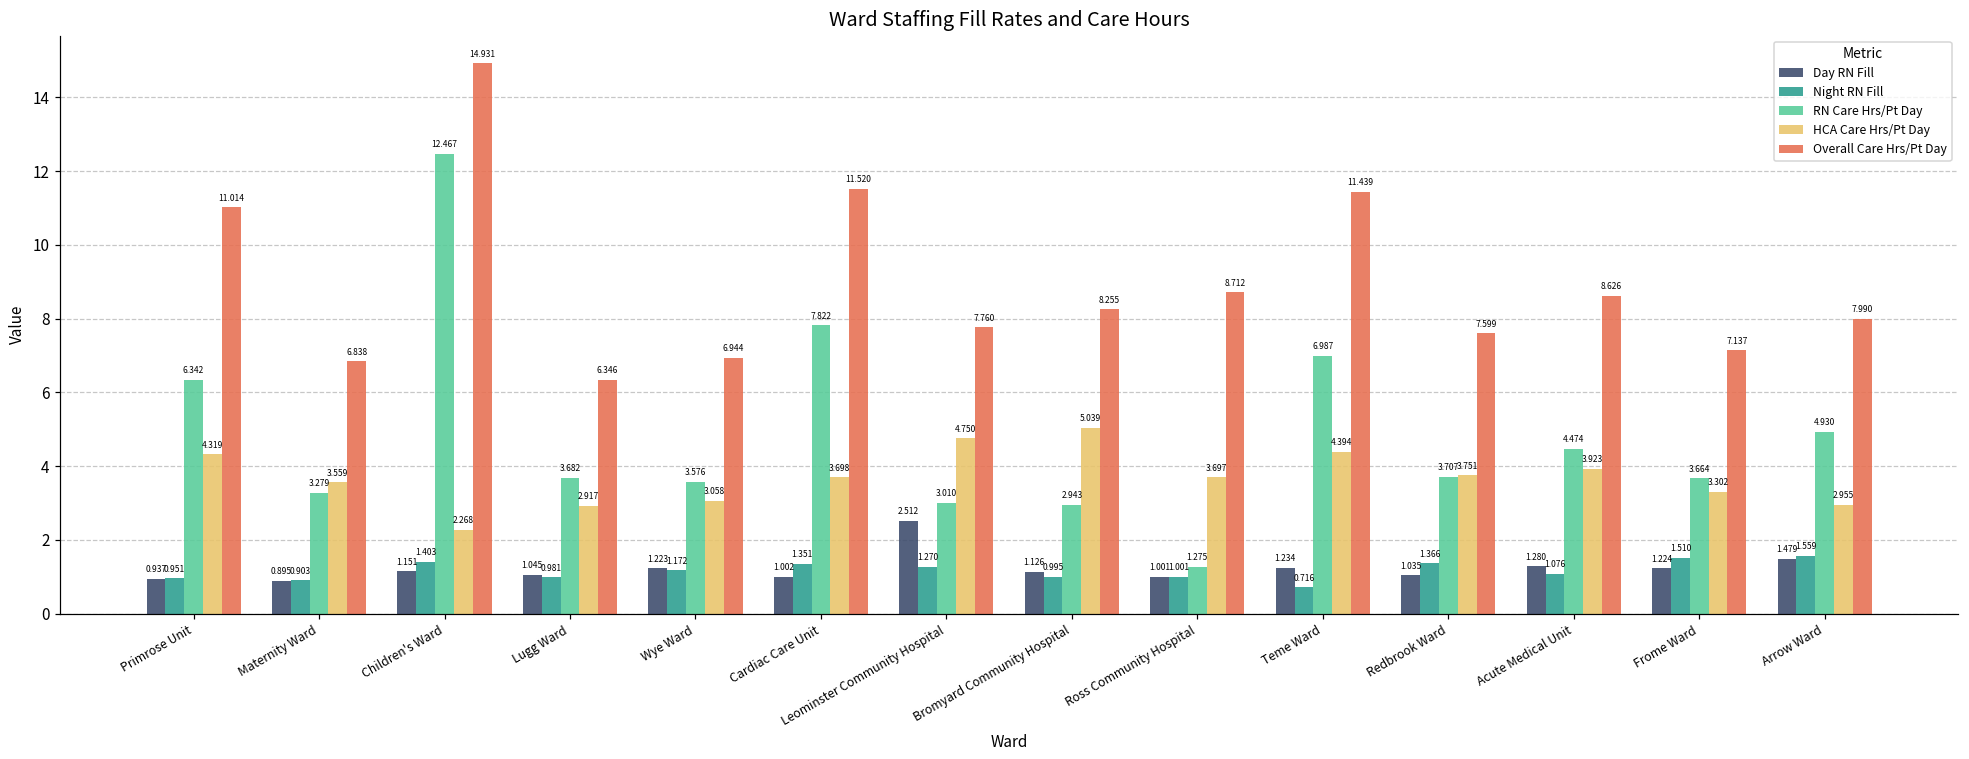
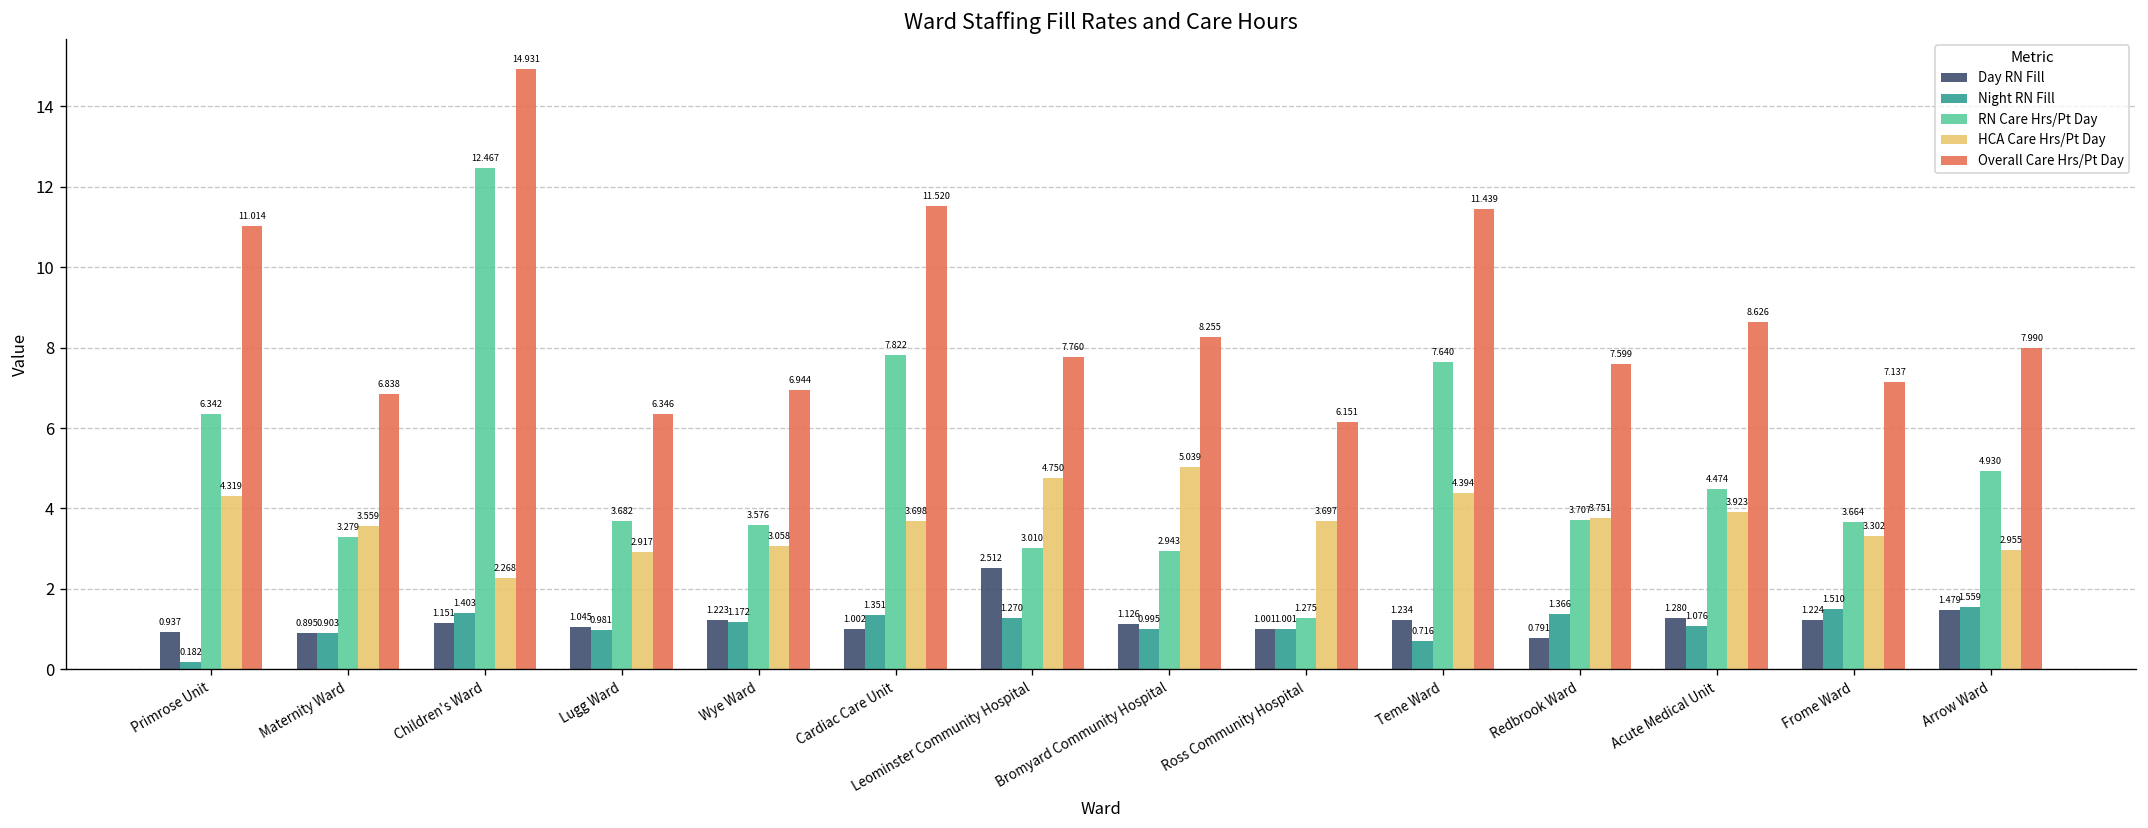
Night RN Fill, Primrose Unit: 0.951 -> 0.182
Overall Care Hrs/Pt Day, Ross Community Hospital: 8.712 -> 6.151
RN Care Hrs/Pt Day, Teme Ward: 6.987 -> 7.640
Day RN Fill, Redbrook Ward: 1.035 -> 0.791
